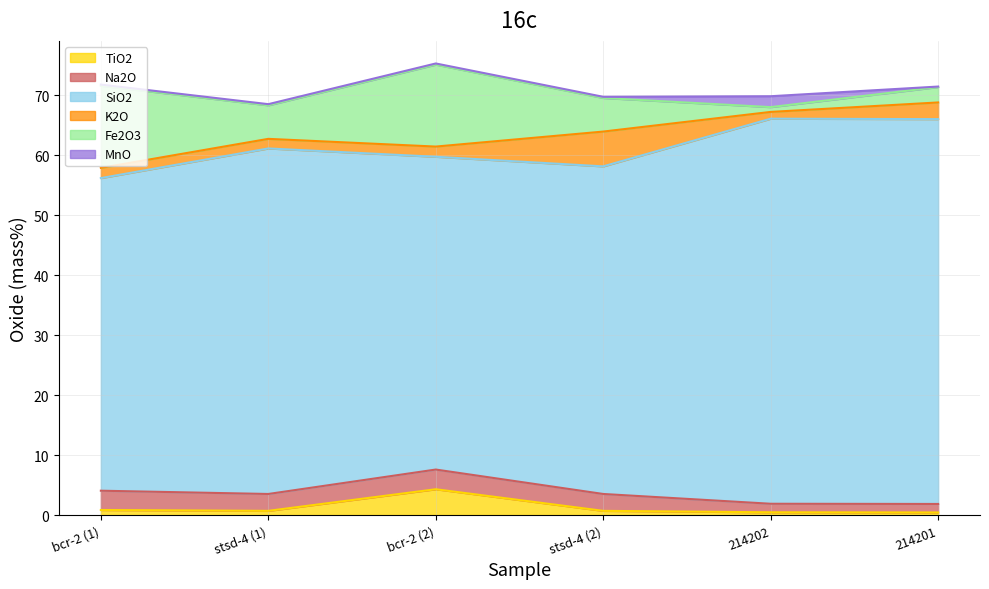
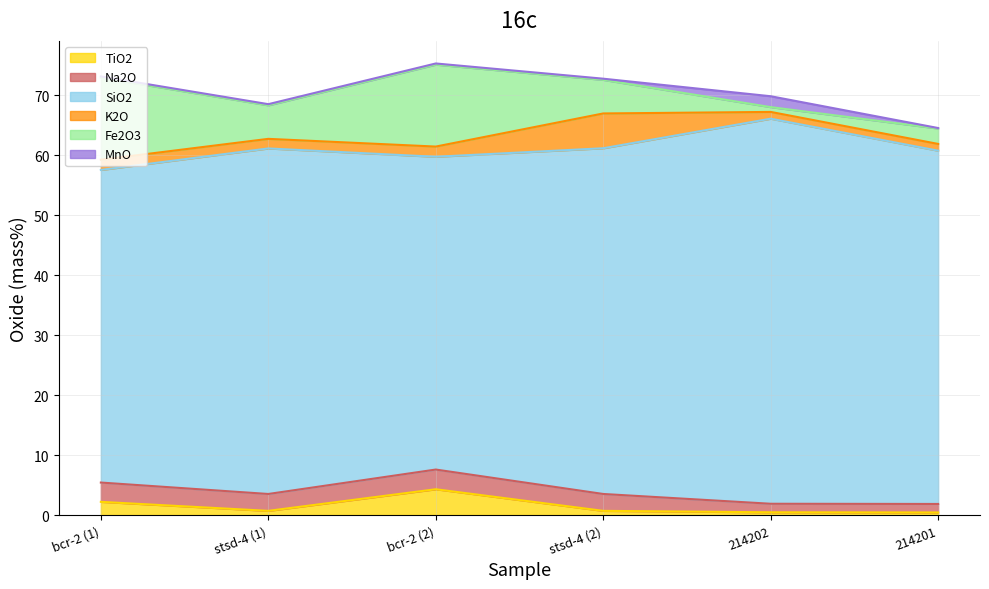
TiO2, bcr-2 (1): 1 -> 2
SiO2, stsd-4 (2): 55 -> 58
SiO2, 214201: 64 -> 59
K2O, 214201: 3 -> 1
